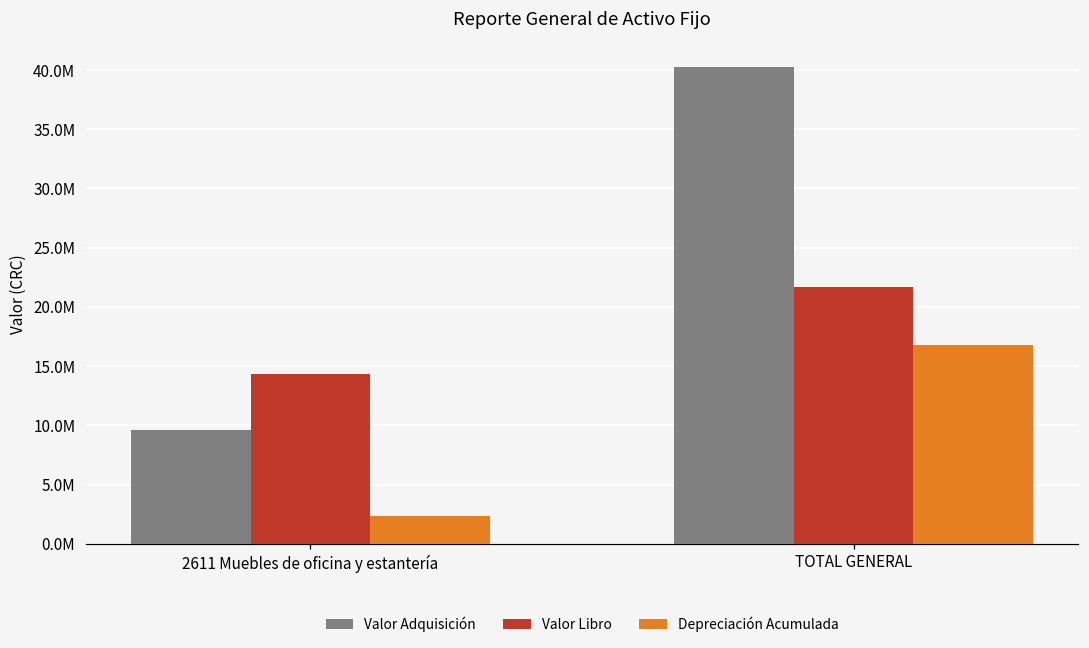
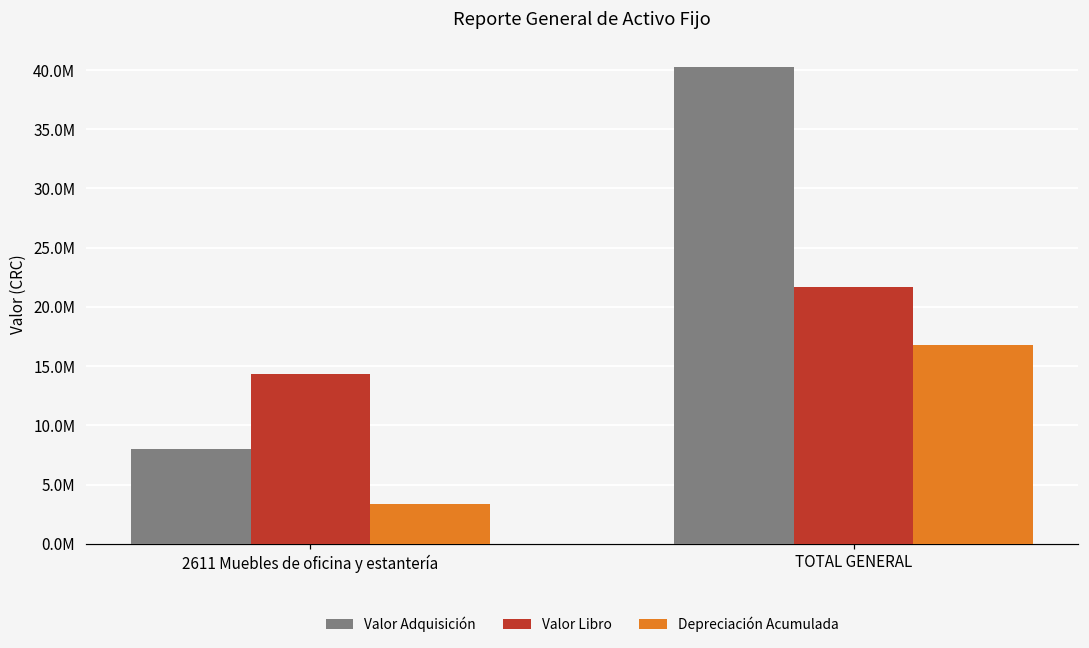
Valor Adquisición, 2611 Muebles de oficina y estantería: 9600000 -> 8000000
Depreciación Acumulada, 2611 Muebles de oficina y estantería: 2400000 -> 3300000
